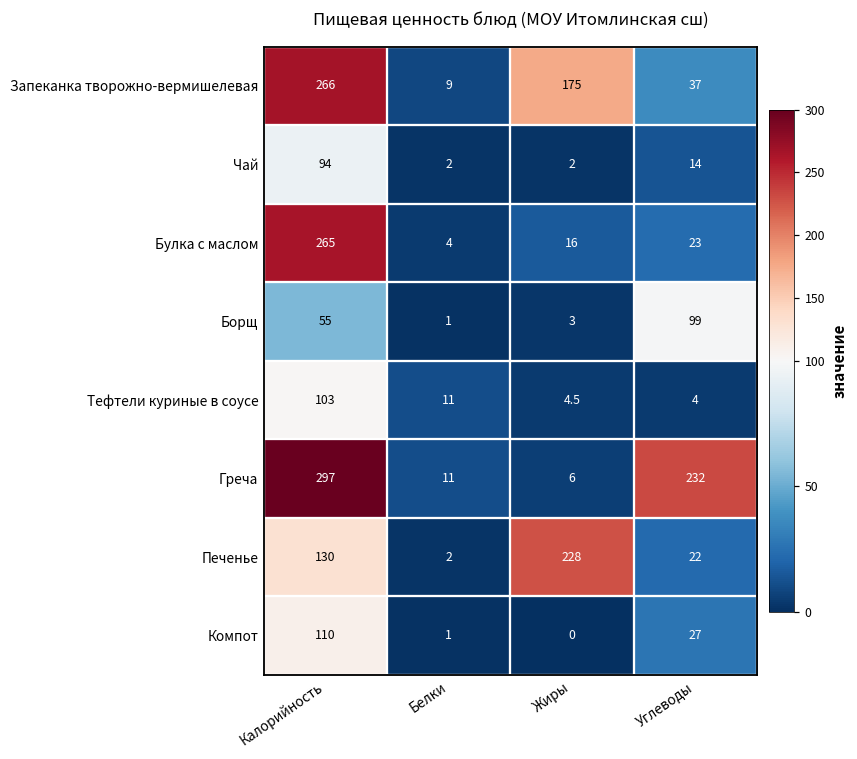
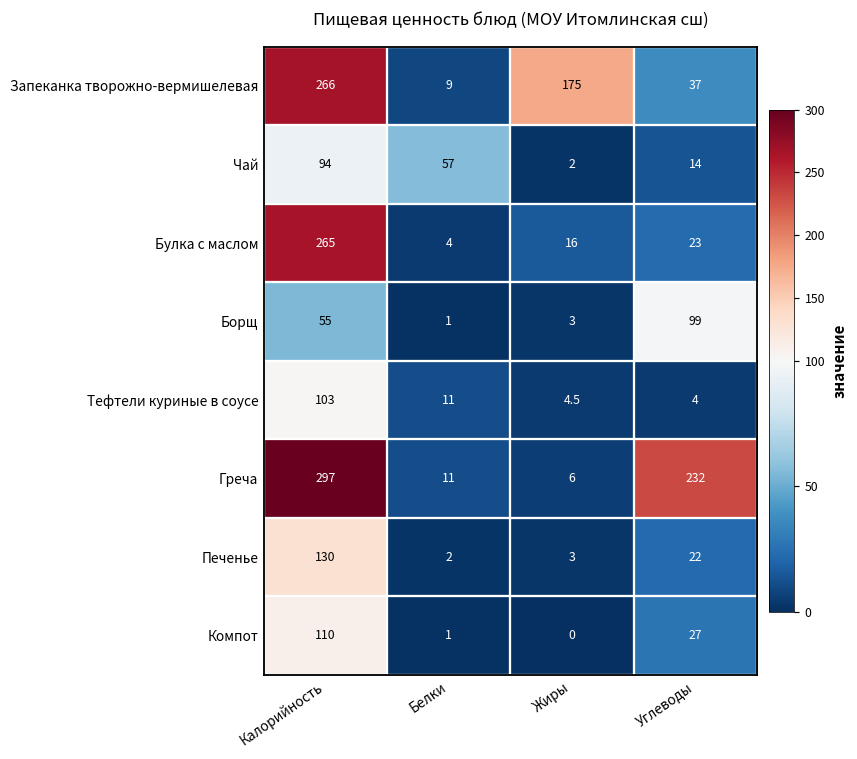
Чай, Белки: 2 -> 57
Печенье, Жиры: 228 -> 3
